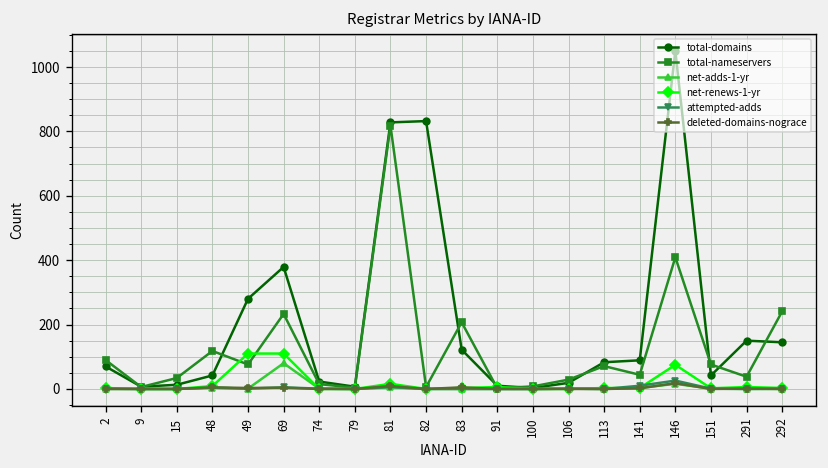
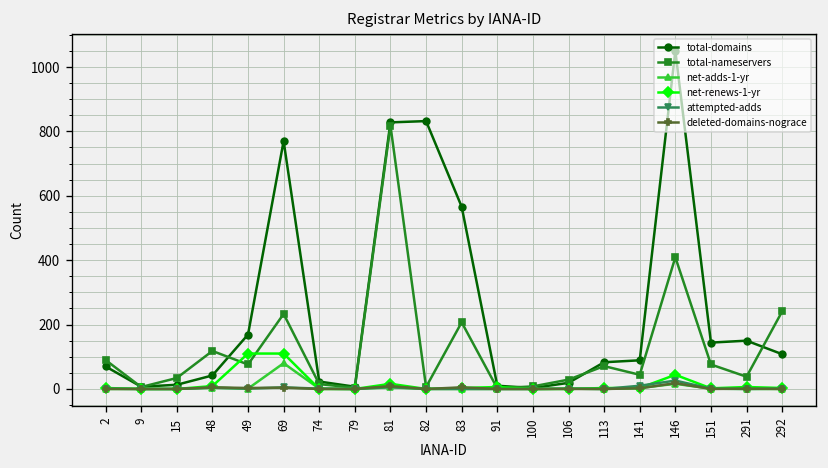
total-domains, 49: 280 -> 170
total-domains, 69: 380 -> 770
total-domains, 83: 120 -> 570
net-renews-1-yr, 146: 80 -> 40
total-domains, 151: 40 -> 140
total-domains, 292: 150 -> 110
